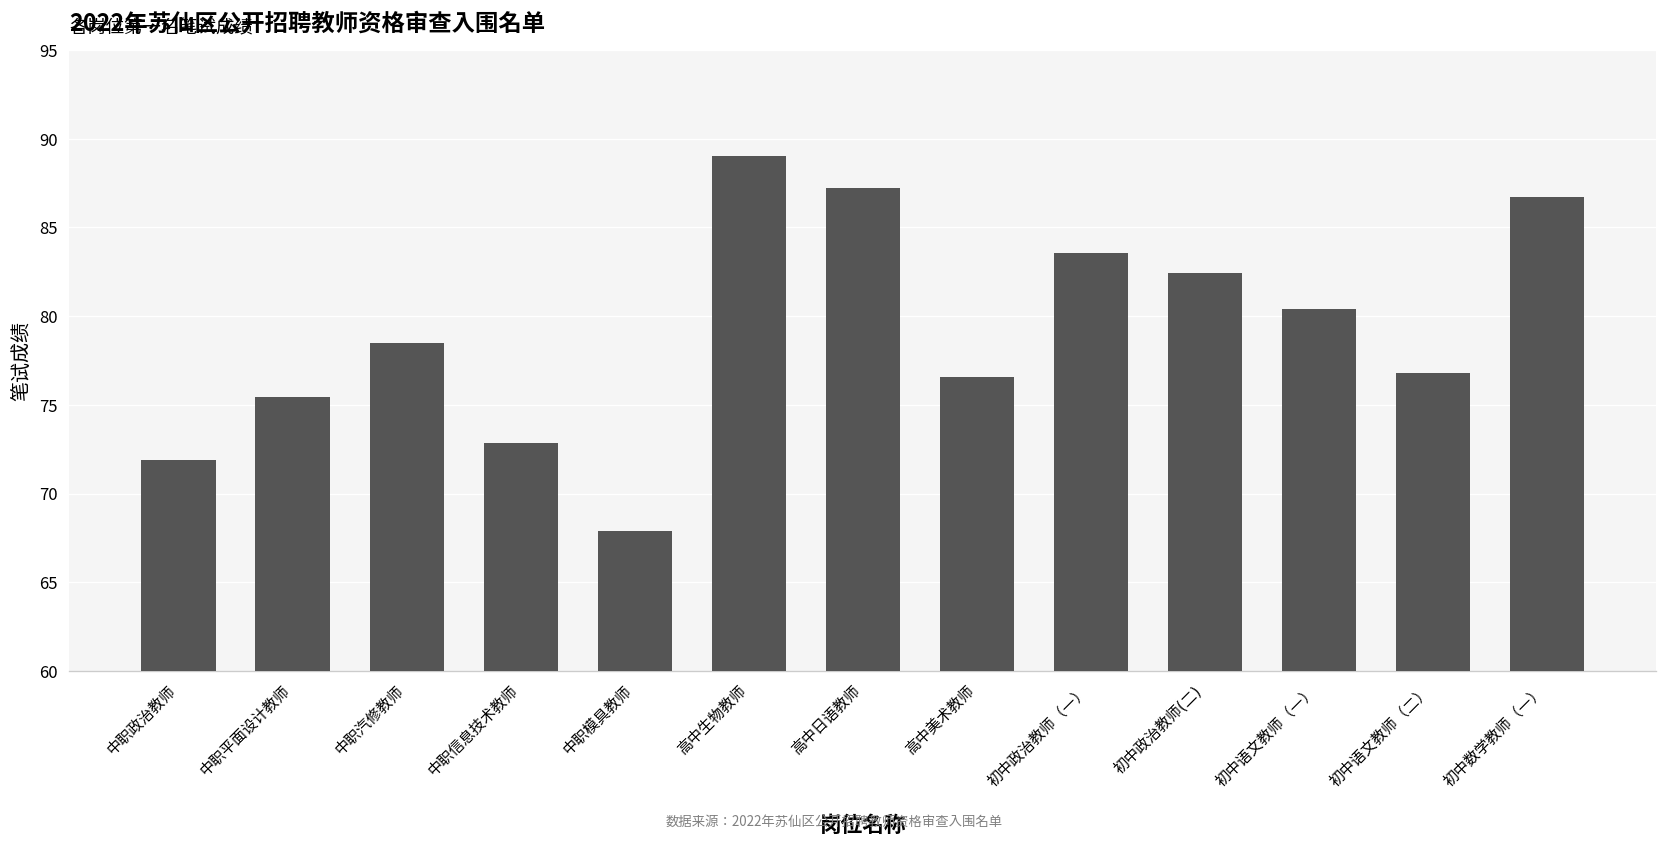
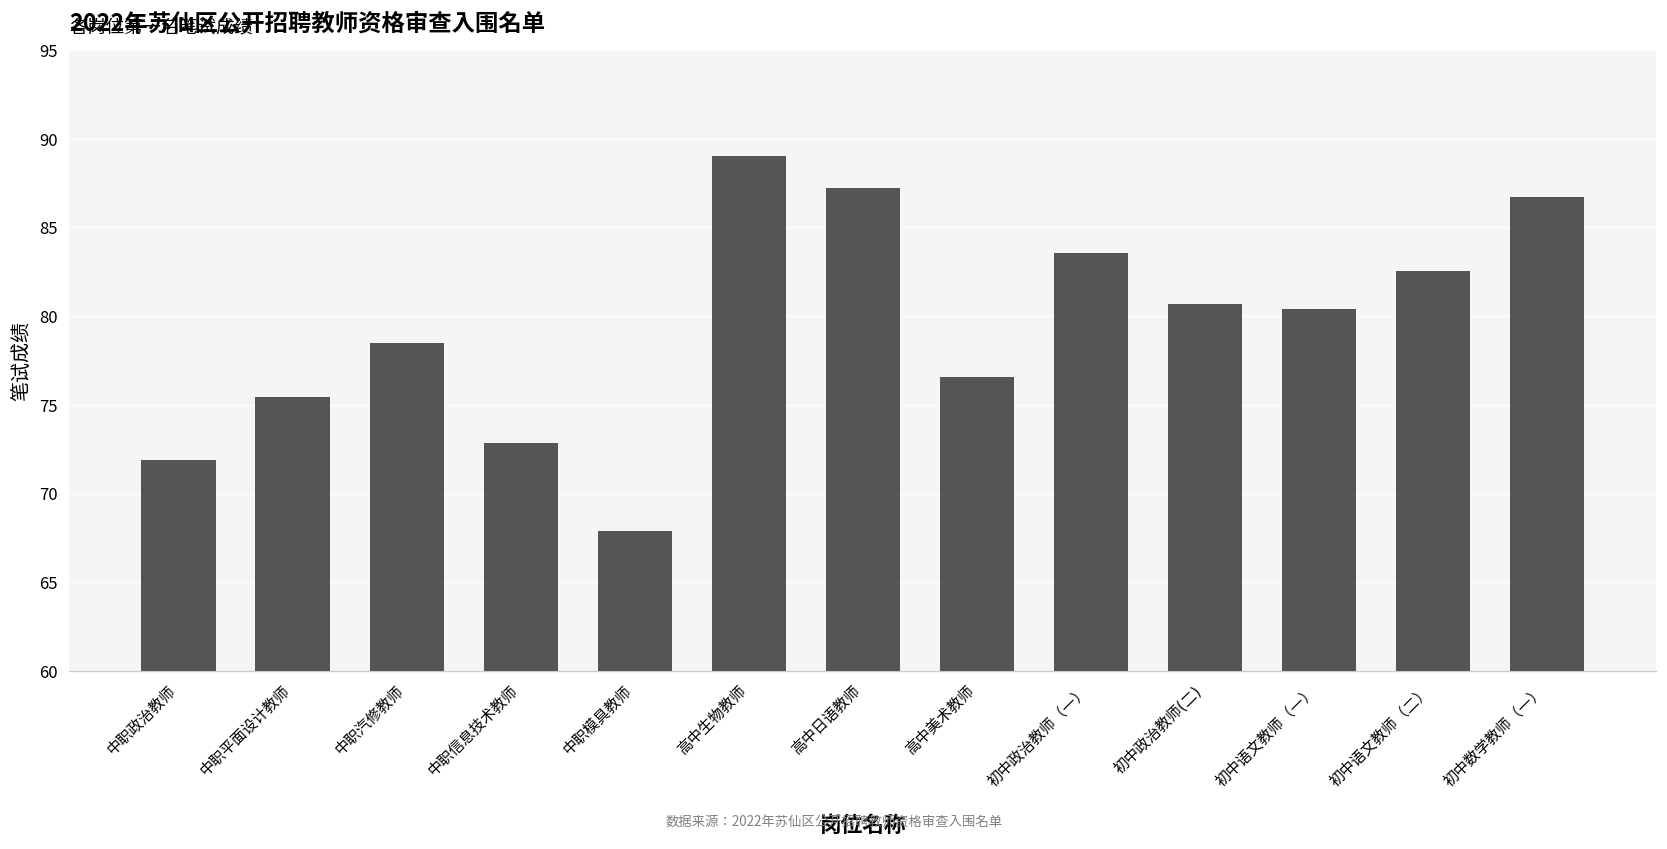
初中政治教师(二): 82.5 -> 80.7
初中语文教师（二）: 76.8 -> 82.5
